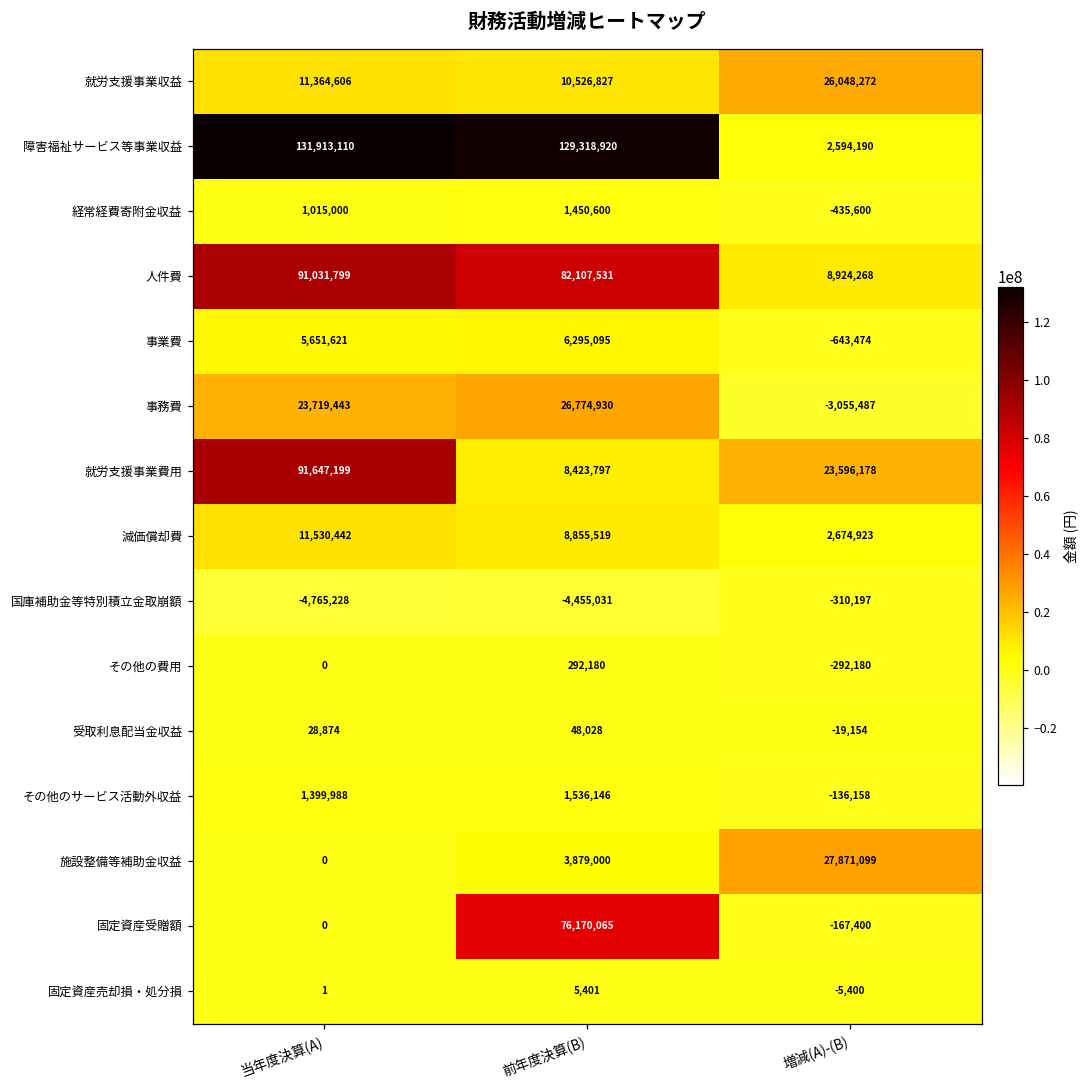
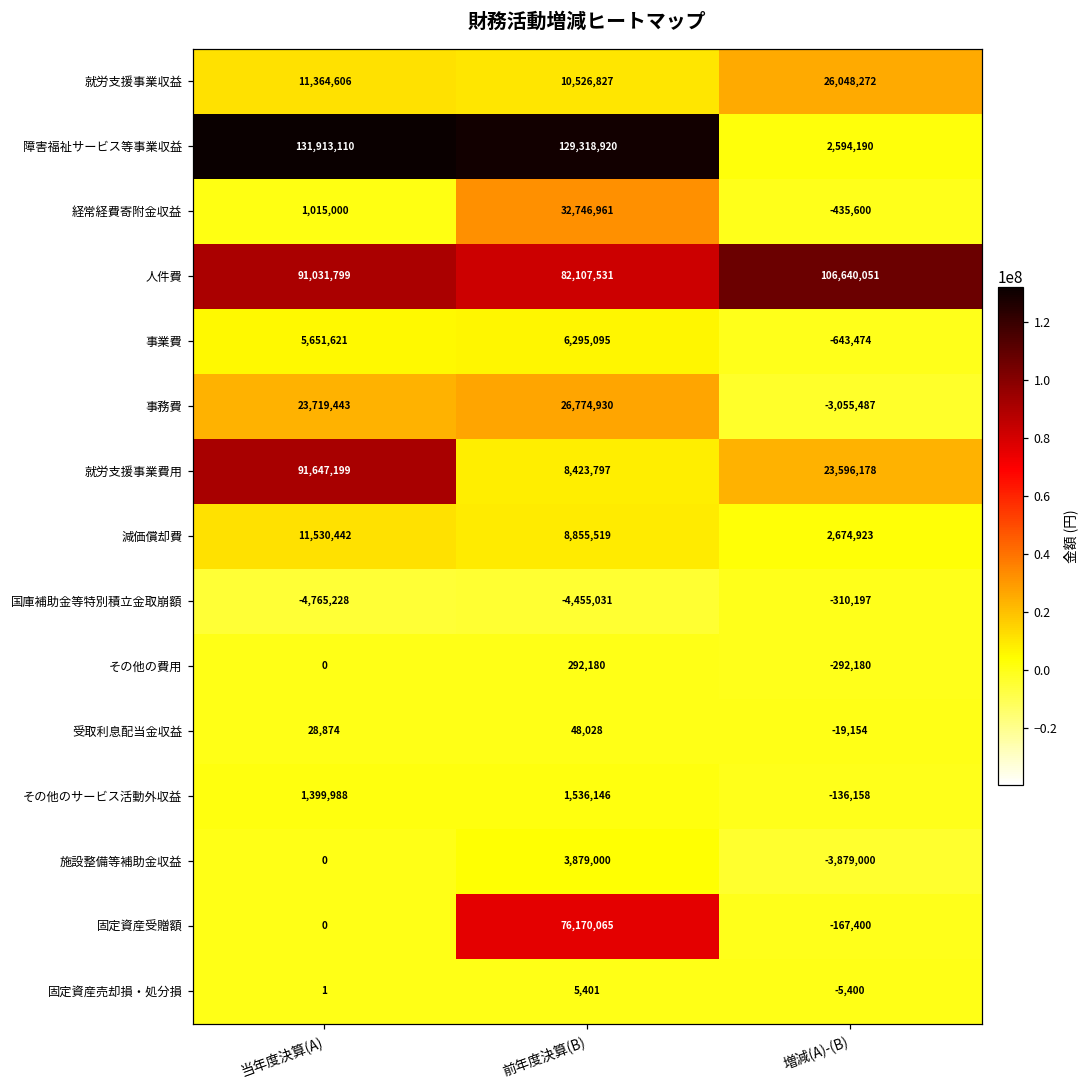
経常経費寄附金収益, 前年度決算(B): 1,450,600 -> 32,746,961
人件費, 増減(A)-(B): 8,924,268 -> 106,640,051
施設整備等補助金収益, 増減(A)-(B): 27,871,099 -> -3,879,000
